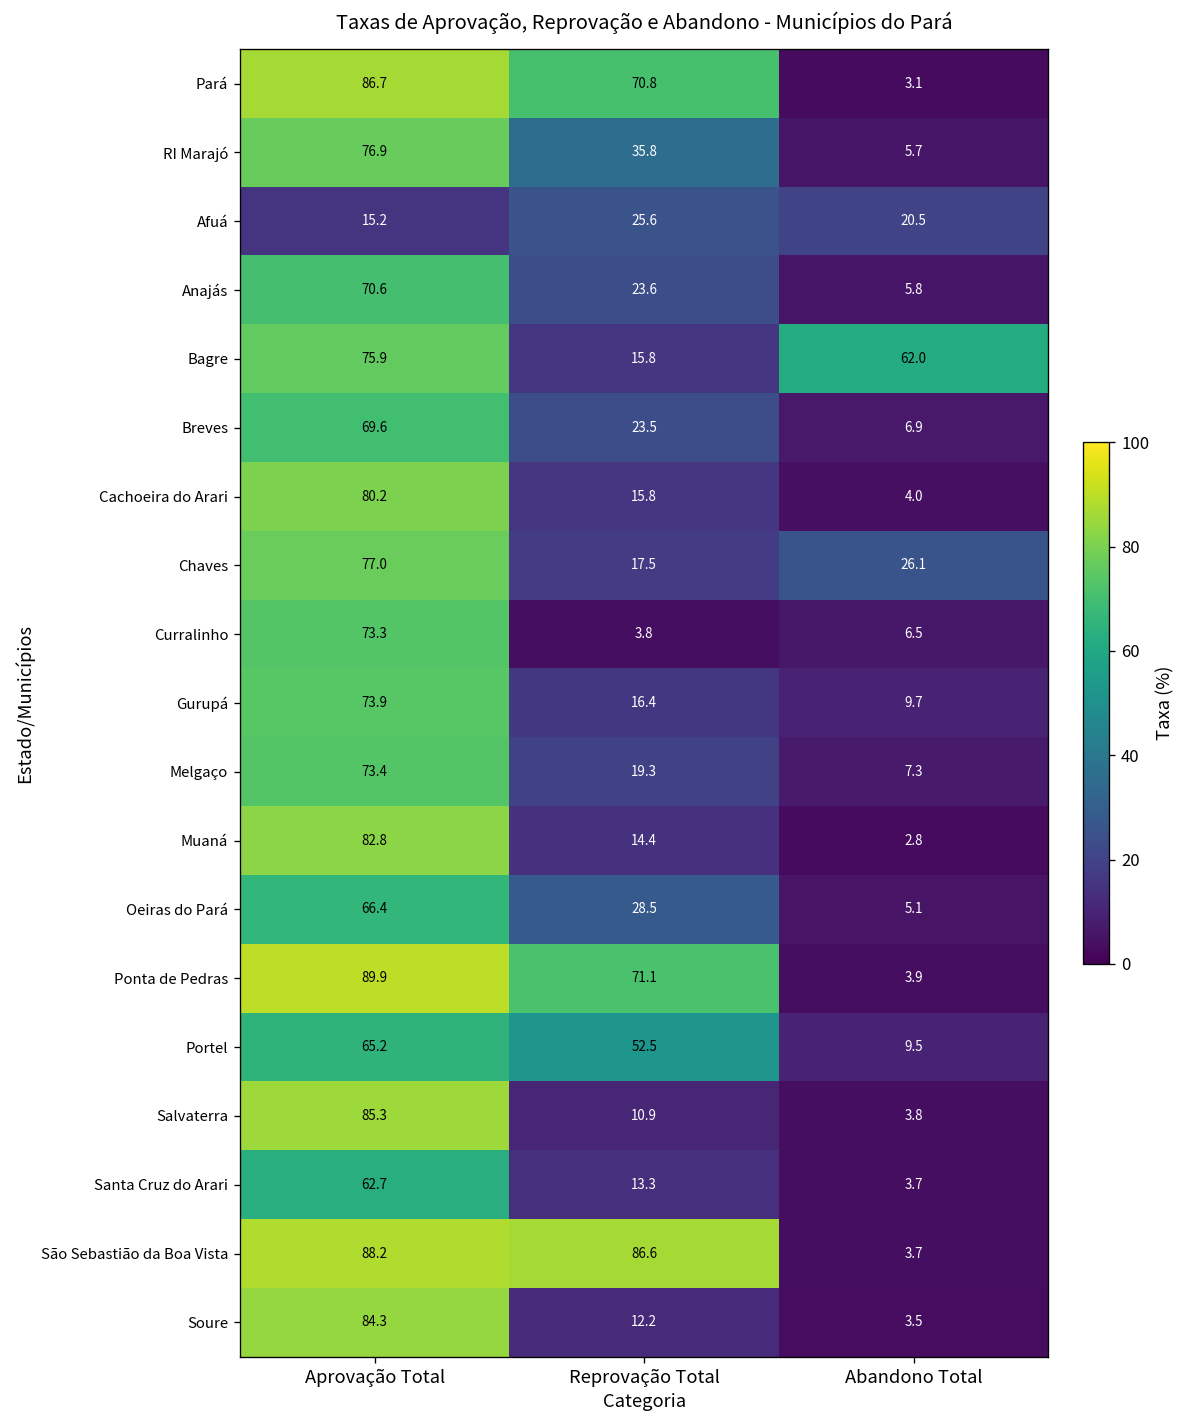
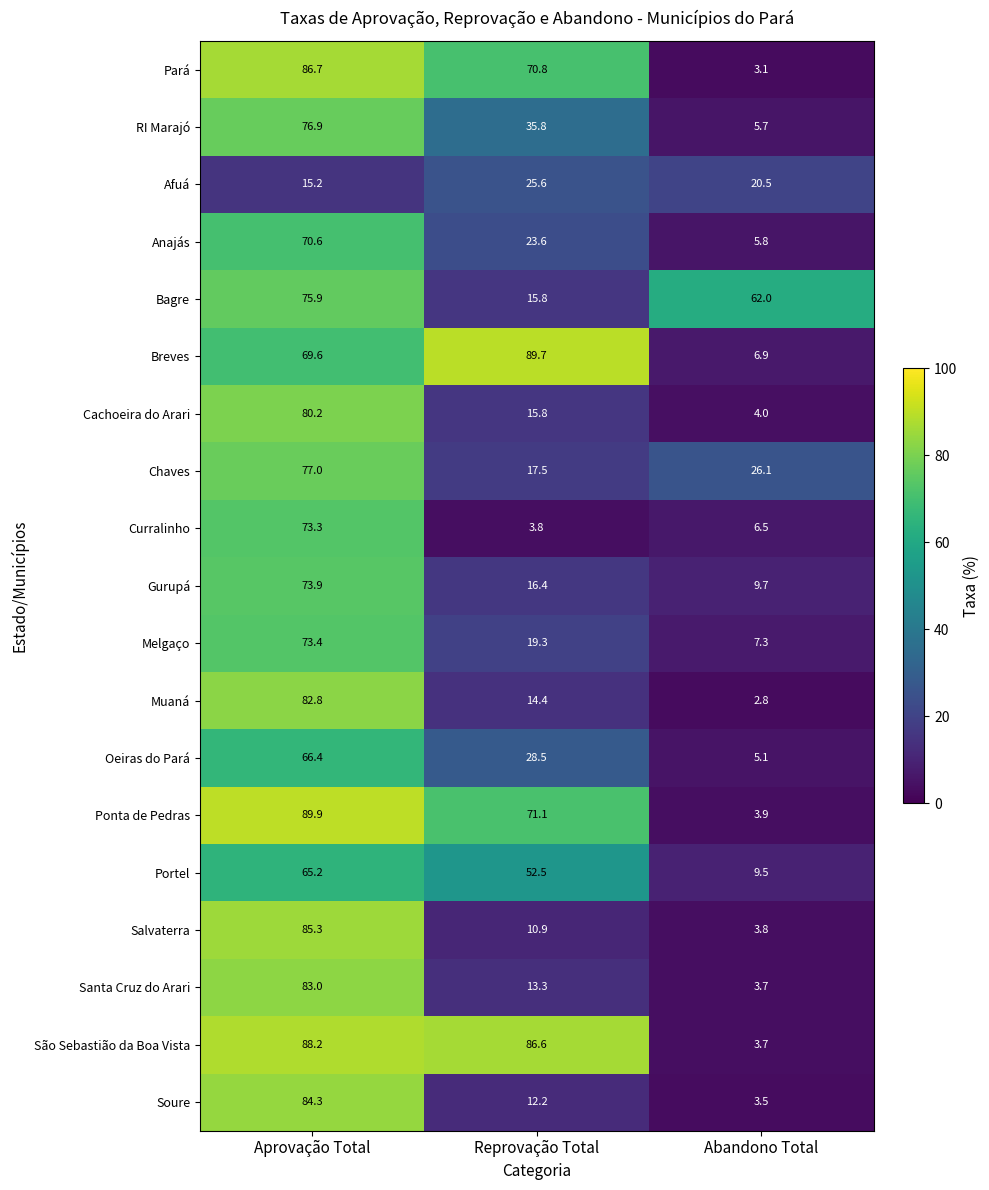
Breves, Reprovação Total: 23.5 -> 89.7
Santa Cruz do Arari, Aprovação Total: 62.7 -> 83.0
